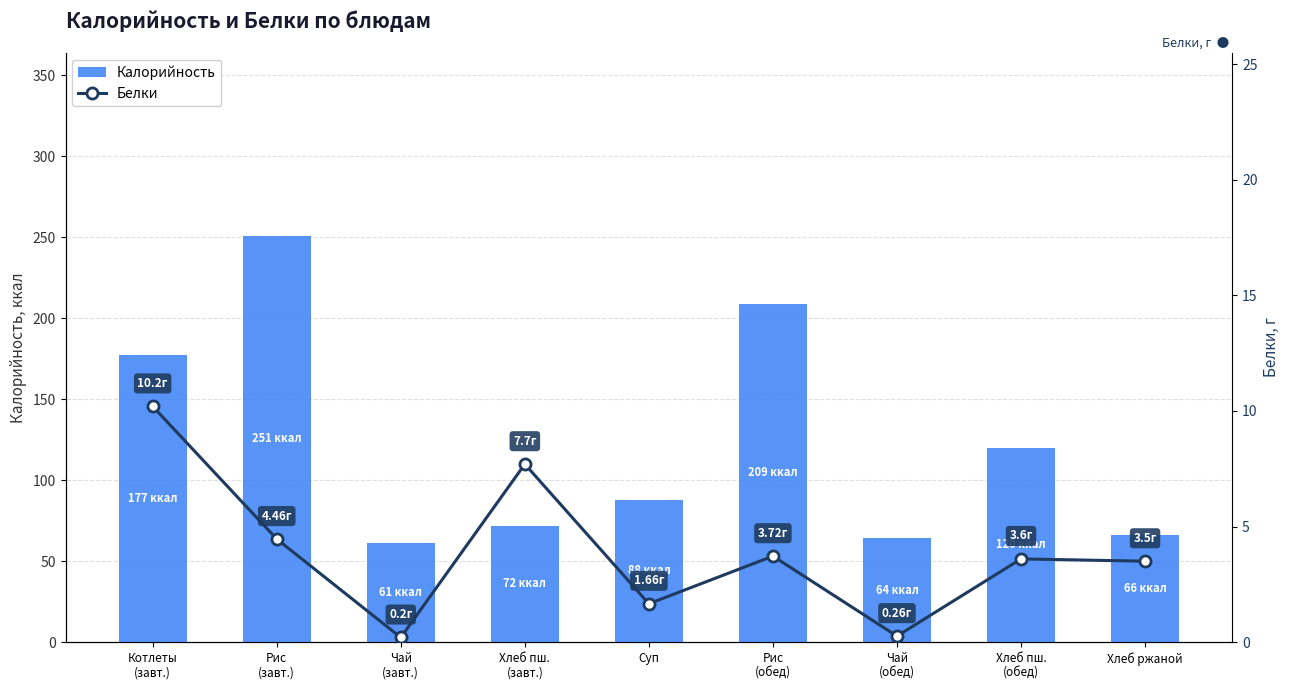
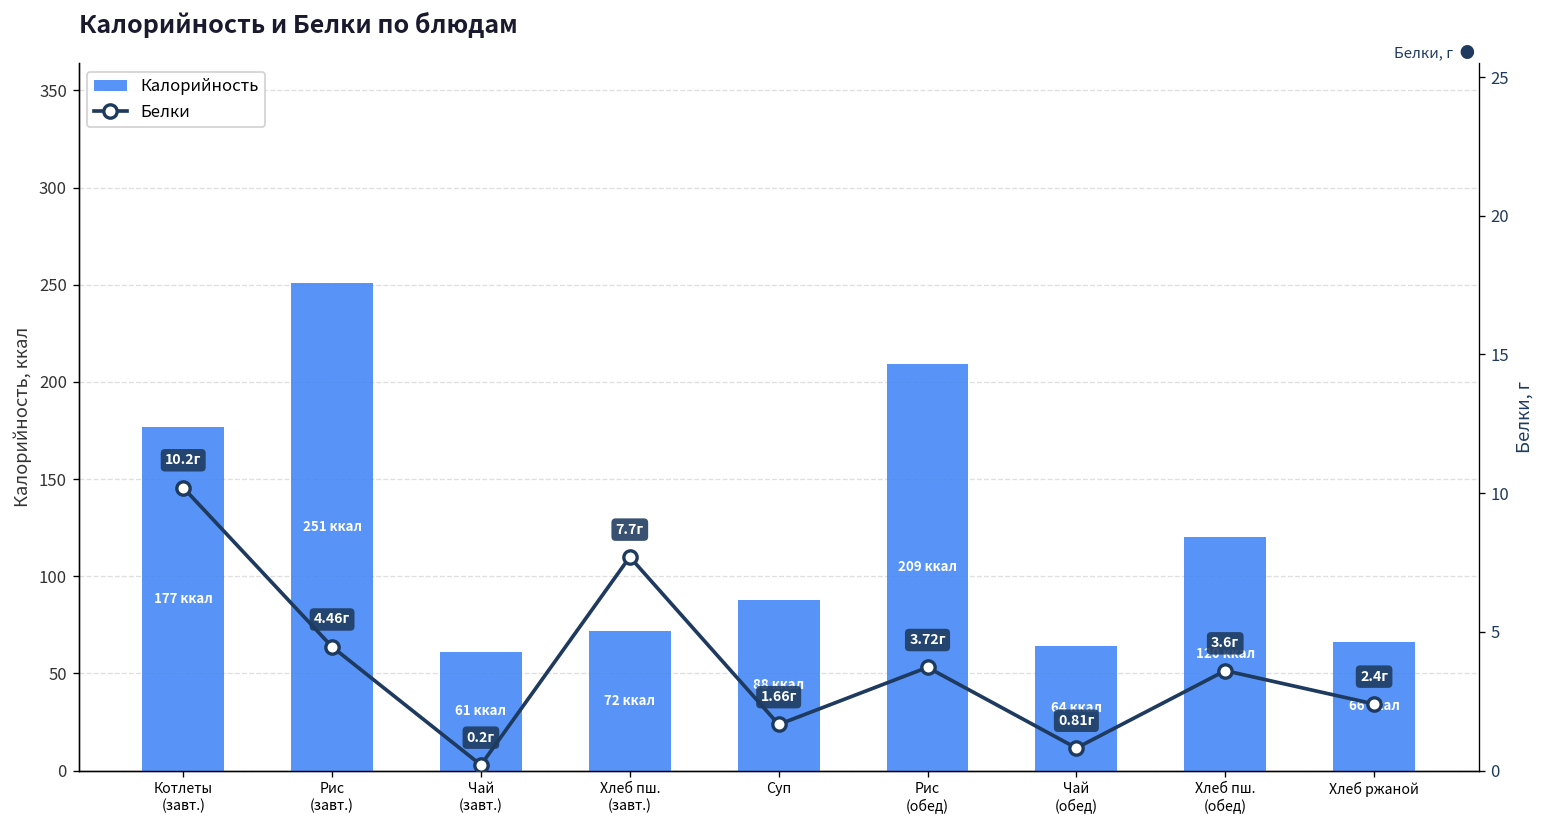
Белки, Чай (обед): 0.26г -> 0.81г
Белки, Хлеб ржаной: 3.5г -> 2.4г
